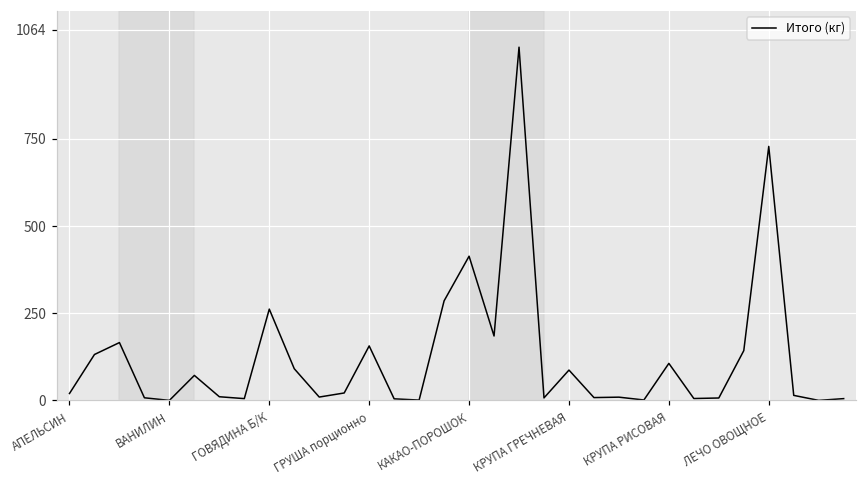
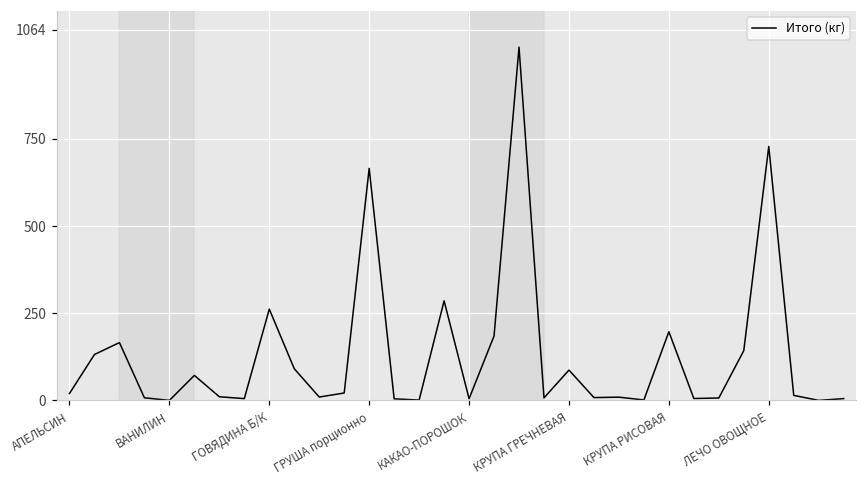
ГРУША порционно: 160 -> 670
КАКАО-ПОРОШОК: 410 -> 0
КРУПА РИСОВАЯ: 110 -> 200
